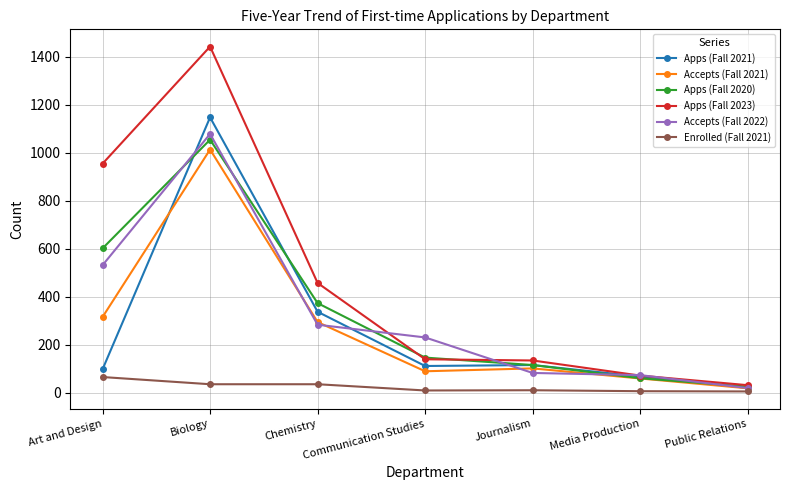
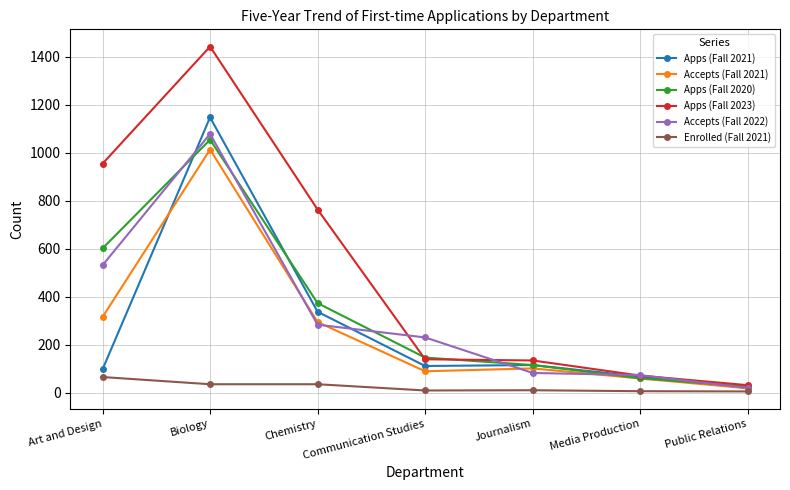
Apps (Fall 2023), Chemistry: 460 -> 760
